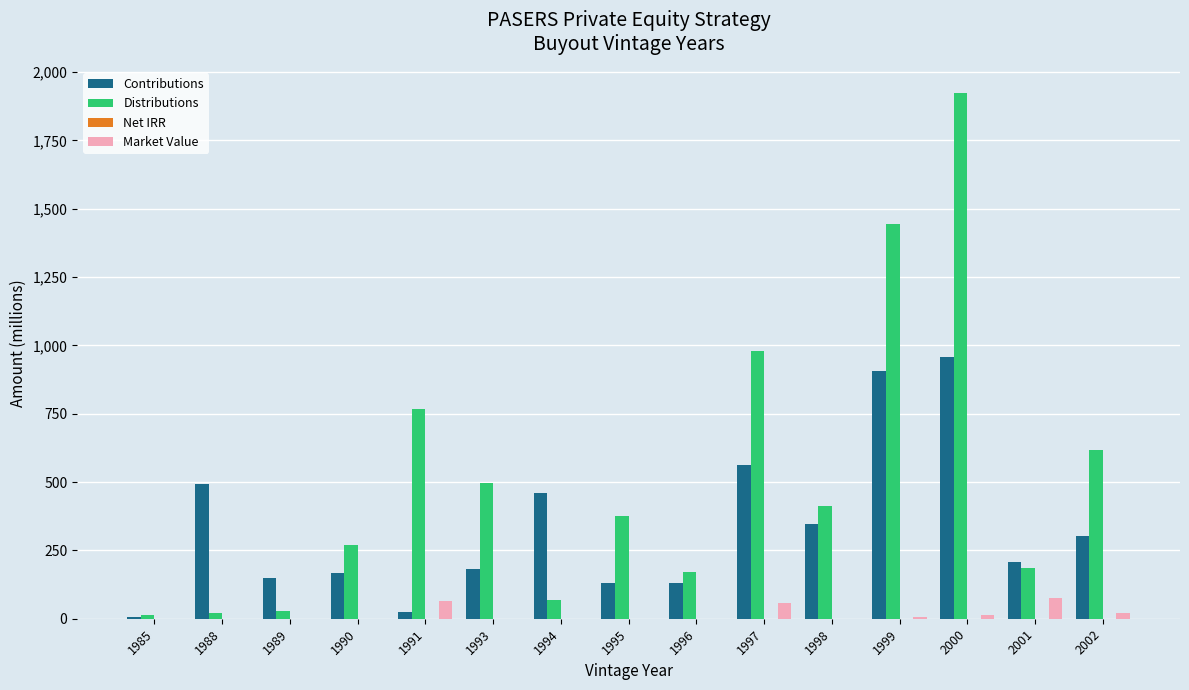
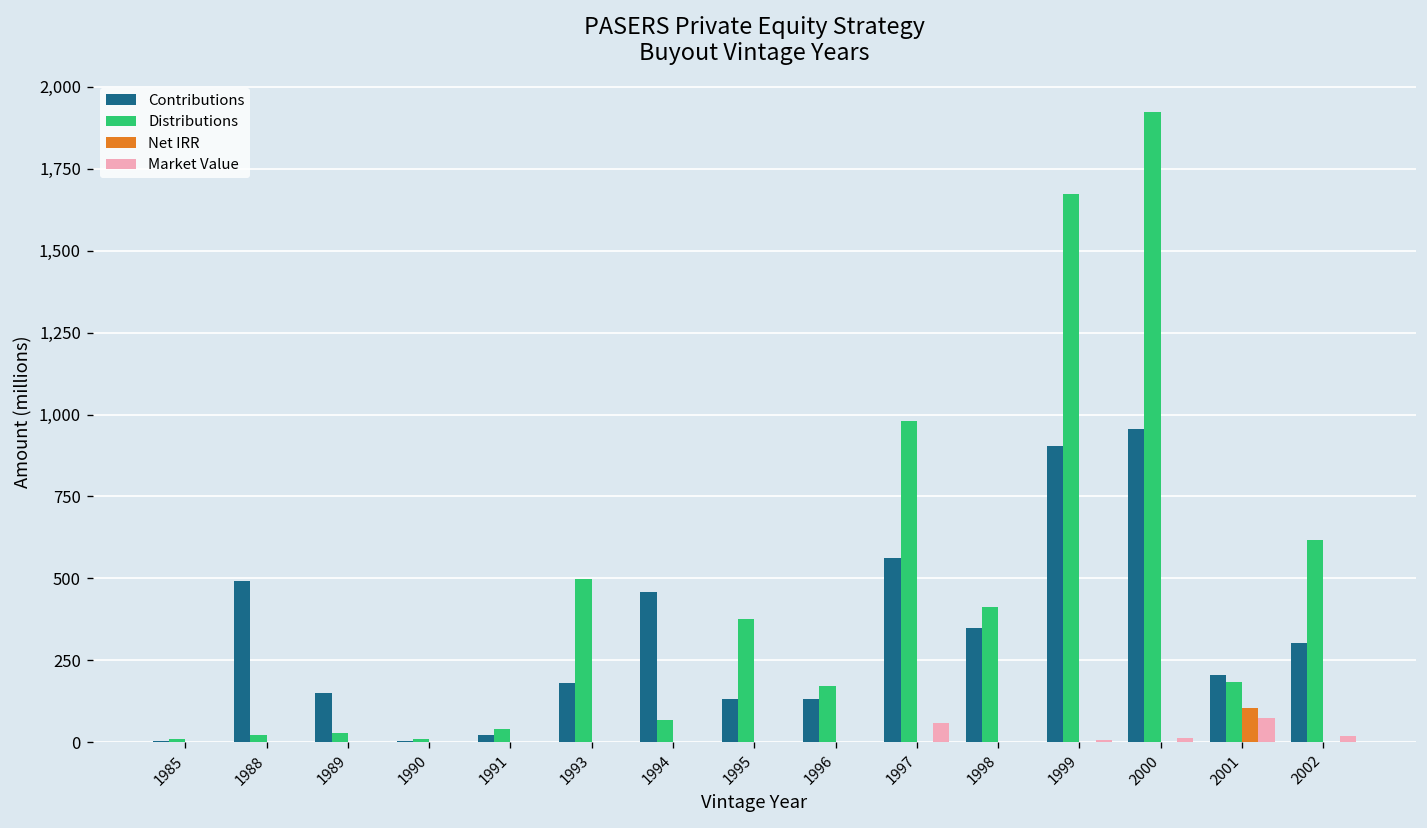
Contributions, 1990: 170 -> 10
Distributions, 1990: 270 -> 10
Distributions, 1991: 770 -> 40
Market Value, 1991: 60 -> 0
Distributions, 1999: 1,450 -> 1,670
Net IRR, 2001: 0 -> 110
